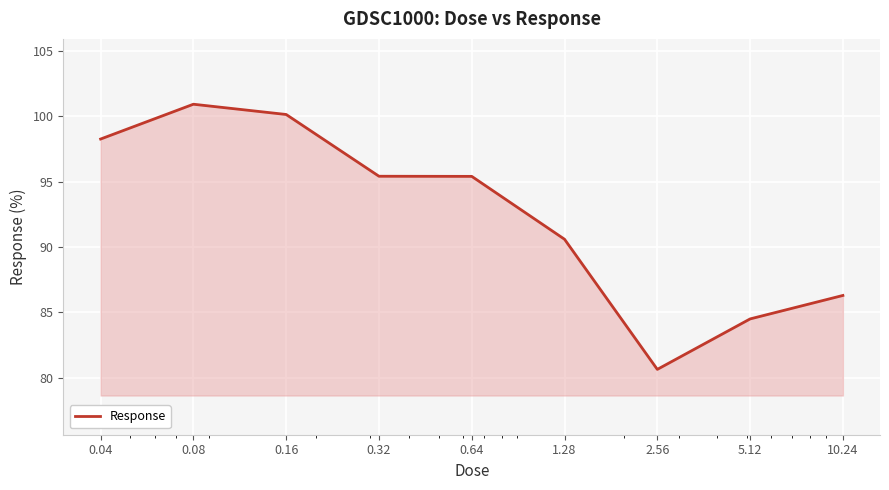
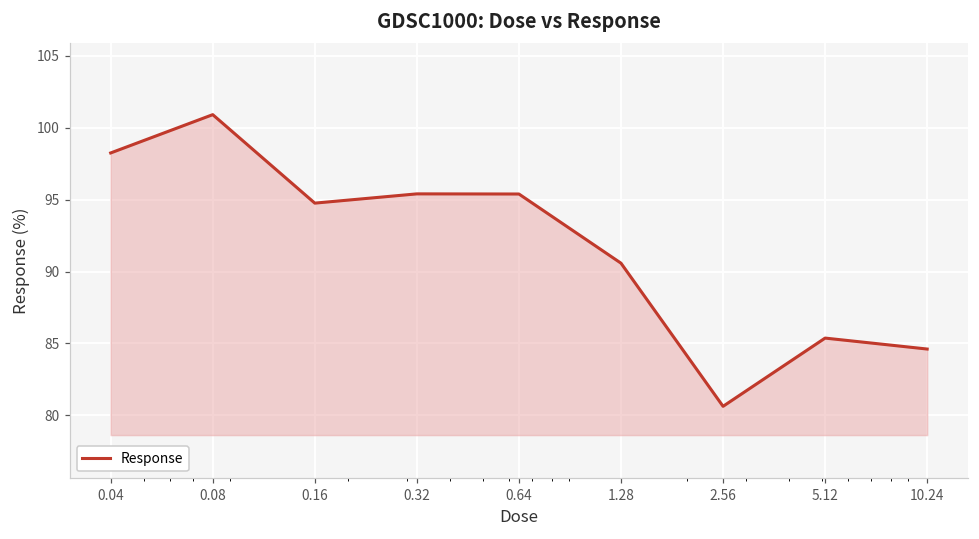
0.16: 100.1 -> 94.8
5.12: 84.5 -> 85.4
10.24: 86.3 -> 84.6
